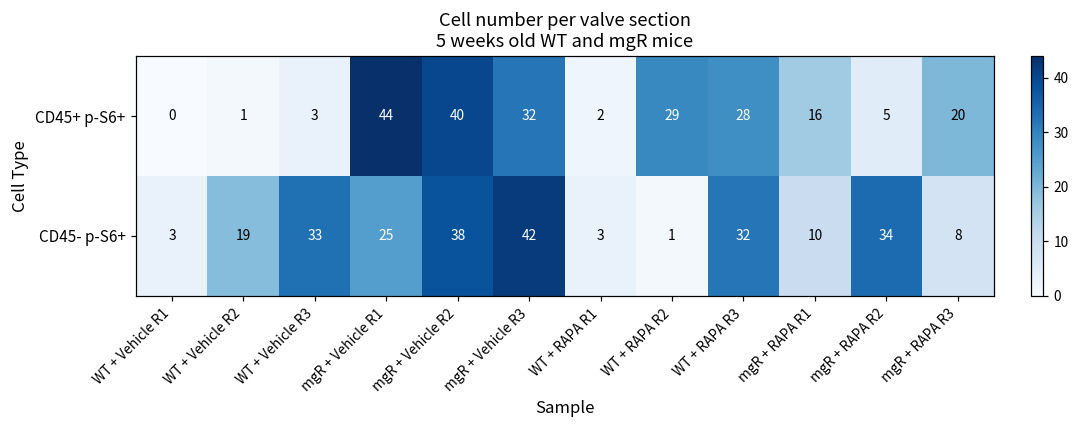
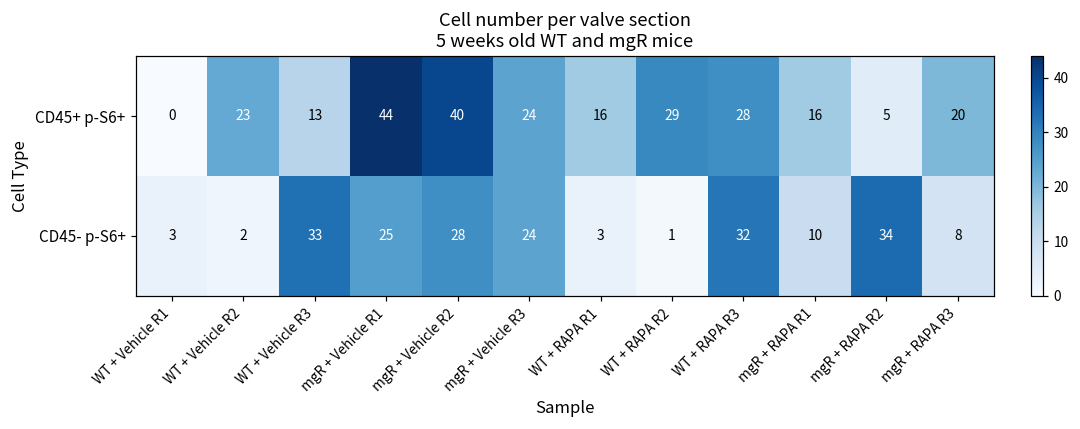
CD45+ p-S6+, WT + Vehicle R2: 1 -> 23
CD45+ p-S6+, WT + Vehicle R3: 3 -> 13
CD45+ p-S6+, mgR + Vehicle R3: 32 -> 24
CD45+ p-S6+, WT + RAPA R1: 2 -> 16
CD45- p-S6+, WT + Vehicle R2: 19 -> 2
CD45- p-S6+, mgR + Vehicle R2: 38 -> 28
CD45- p-S6+, mgR + Vehicle R3: 42 -> 24
